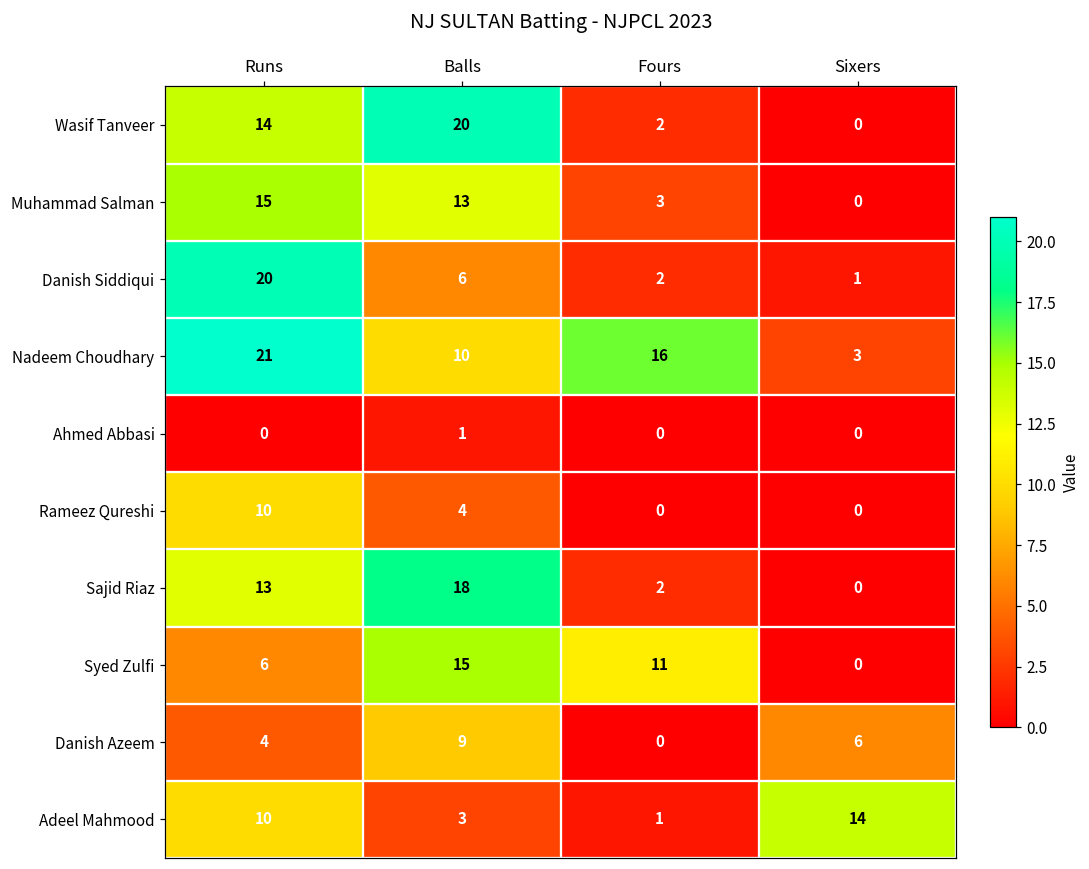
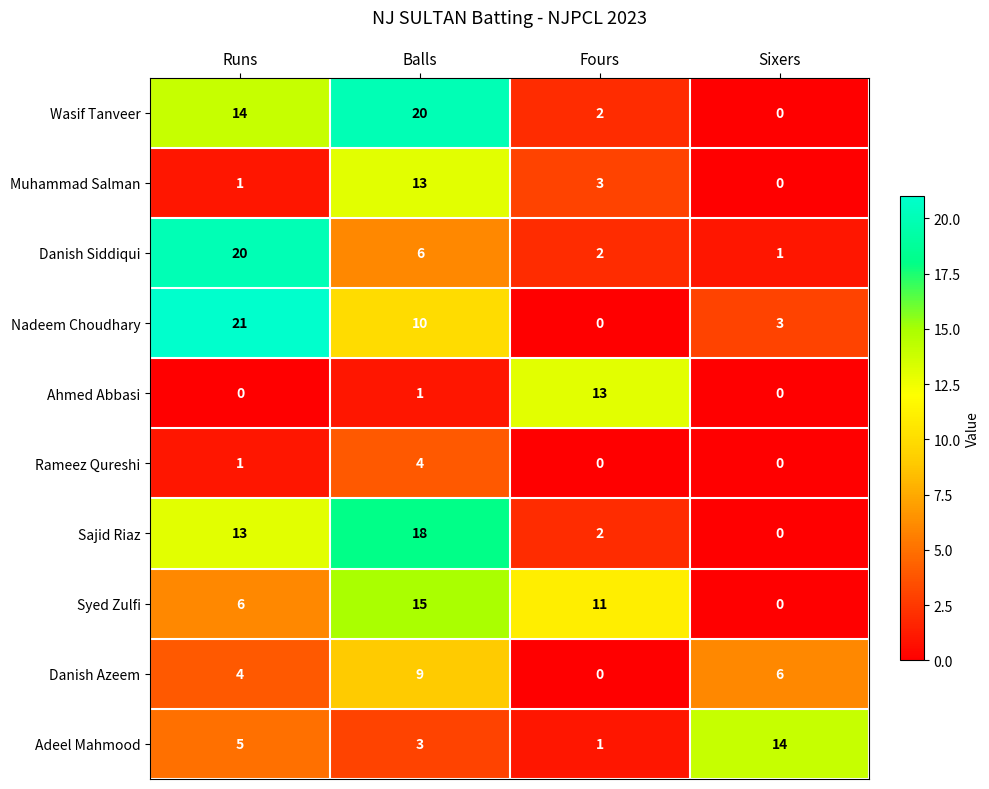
Muhammad Salman, Runs: 15 -> 1
Nadeem Choudhary, Fours: 16 -> 0
Ahmed Abbasi, Fours: 0 -> 13
Rameez Qureshi, Runs: 10 -> 1
Adeel Mahmood, Runs: 10 -> 5
